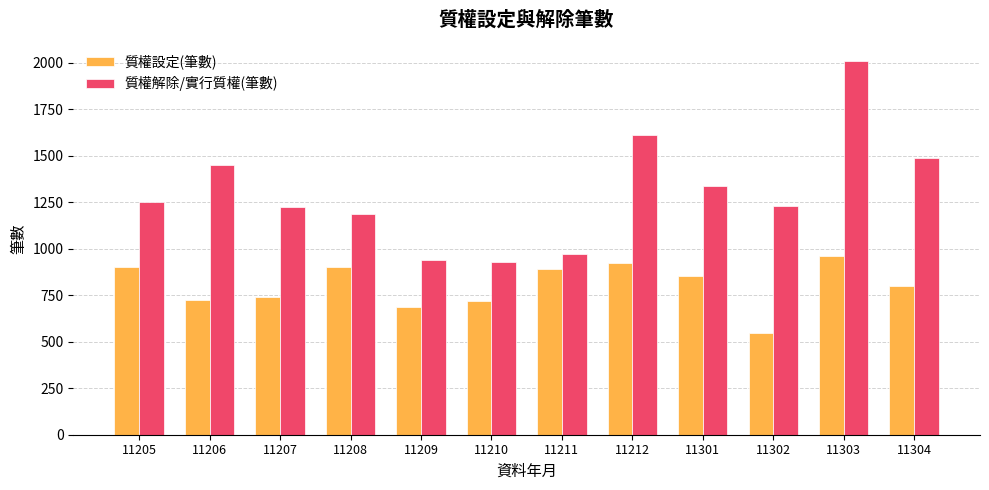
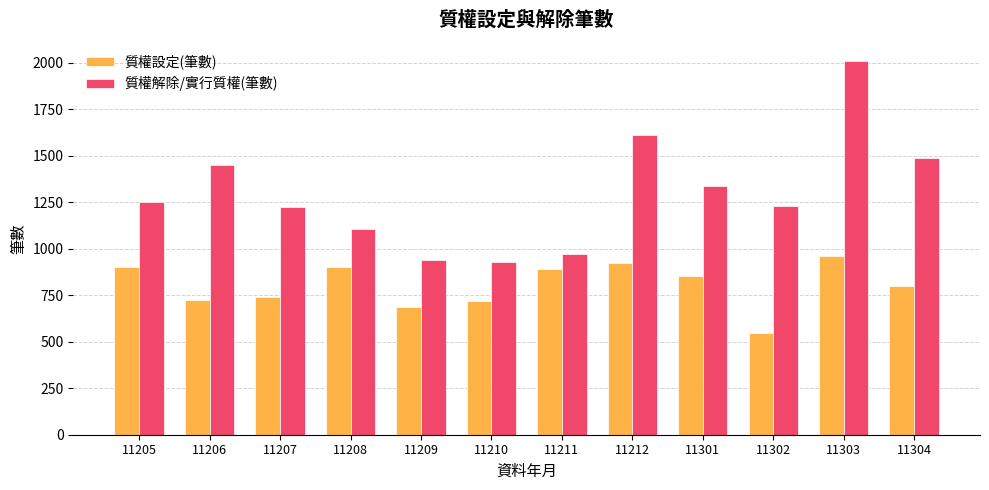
質權解除/實行質權(筆數), 11208: 1190 -> 1110
